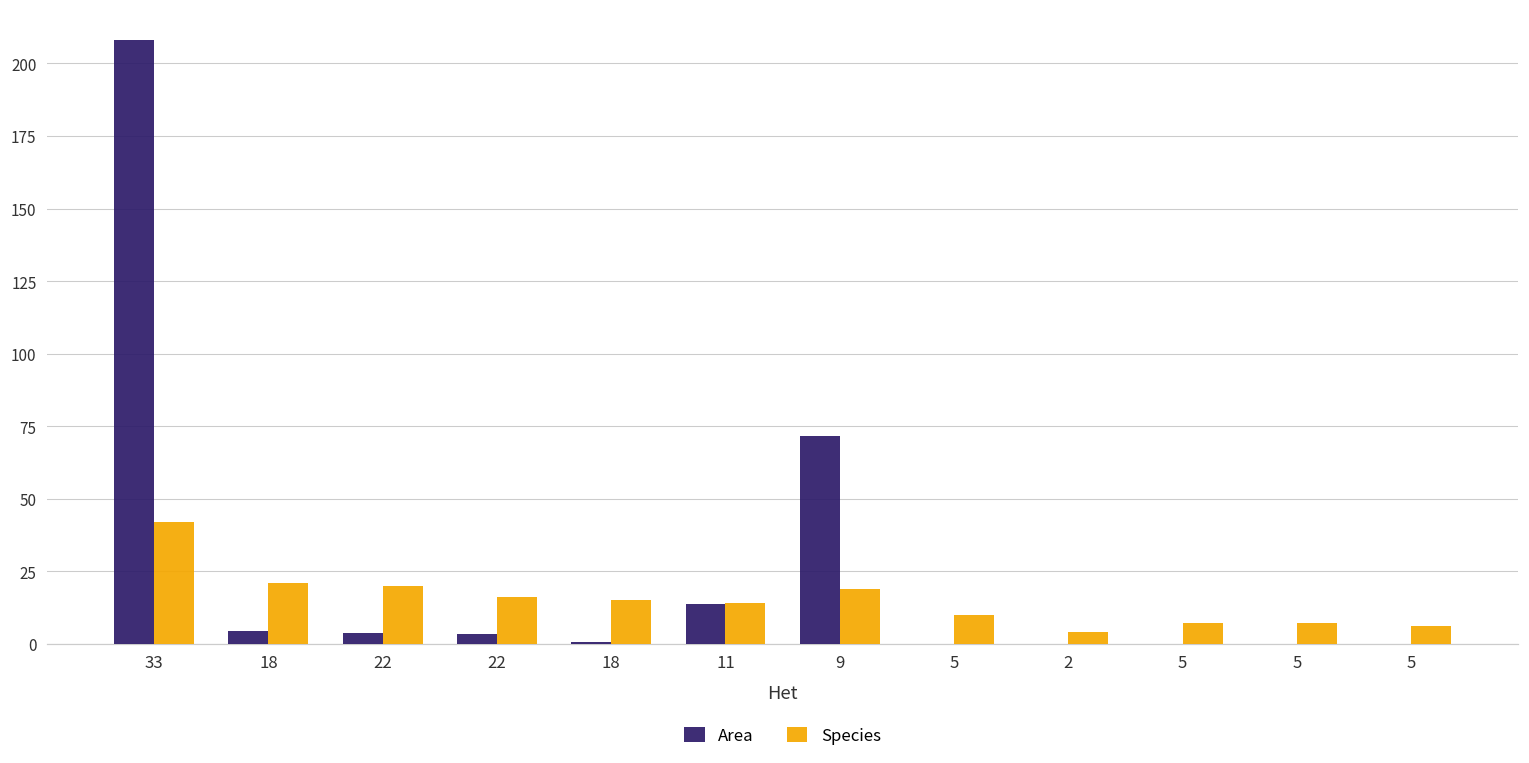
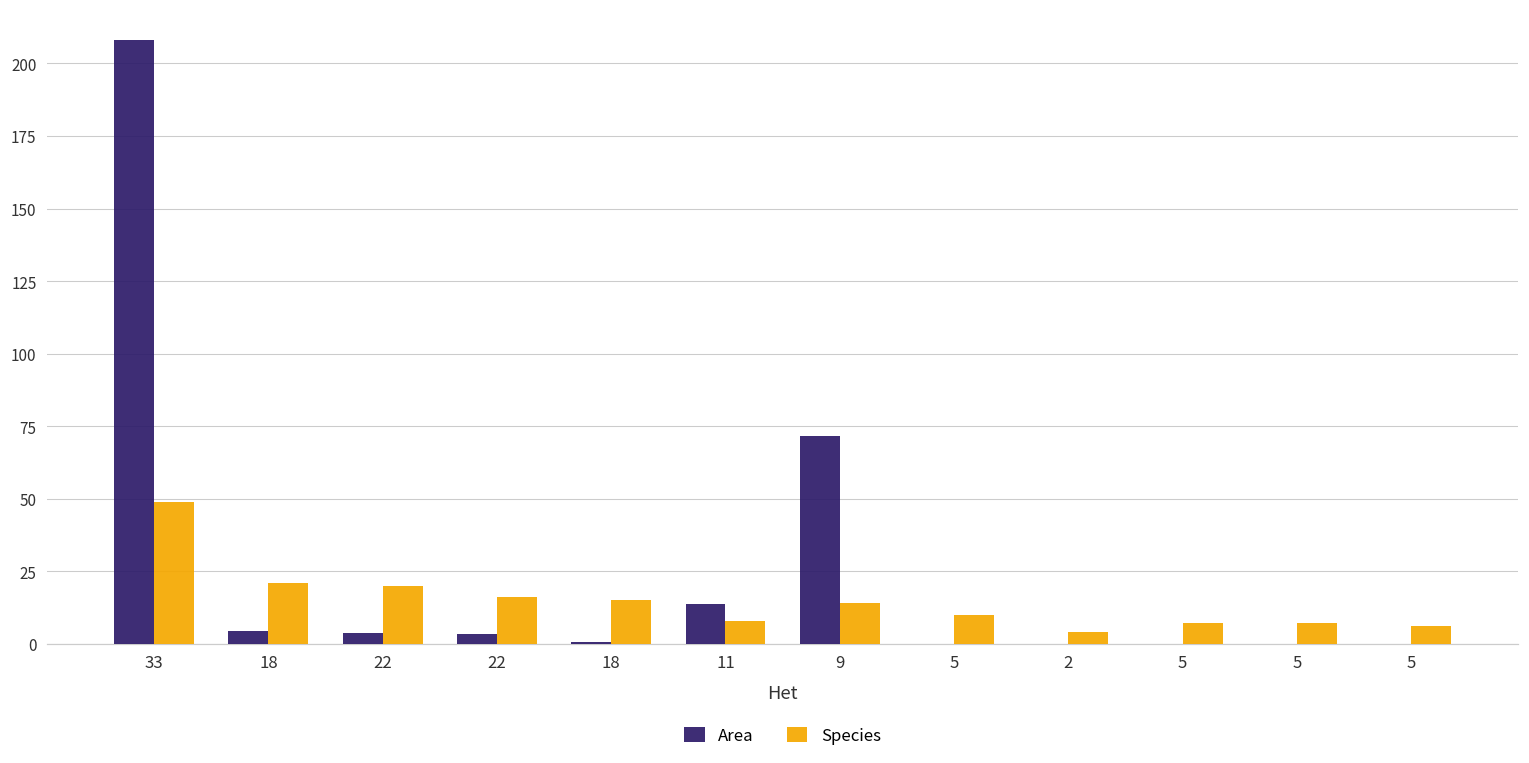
Species, 33: 42 -> 49
Species, 11: 14 -> 8
Species, 9: 19 -> 14
